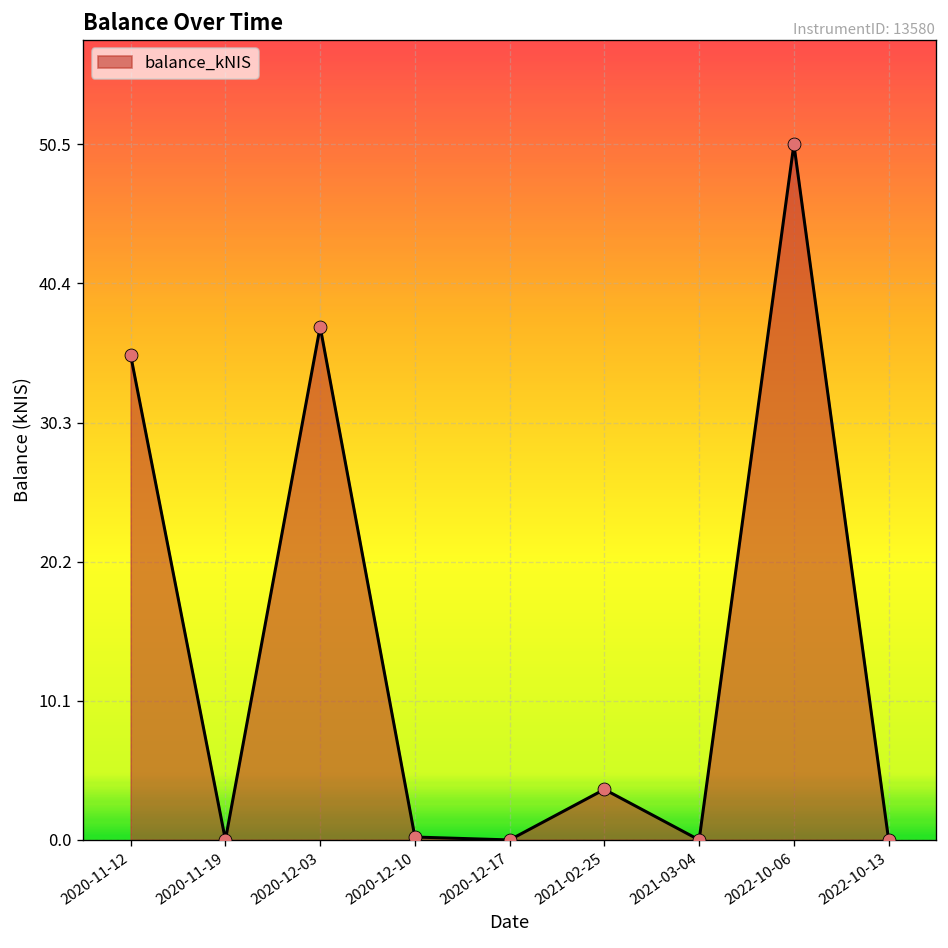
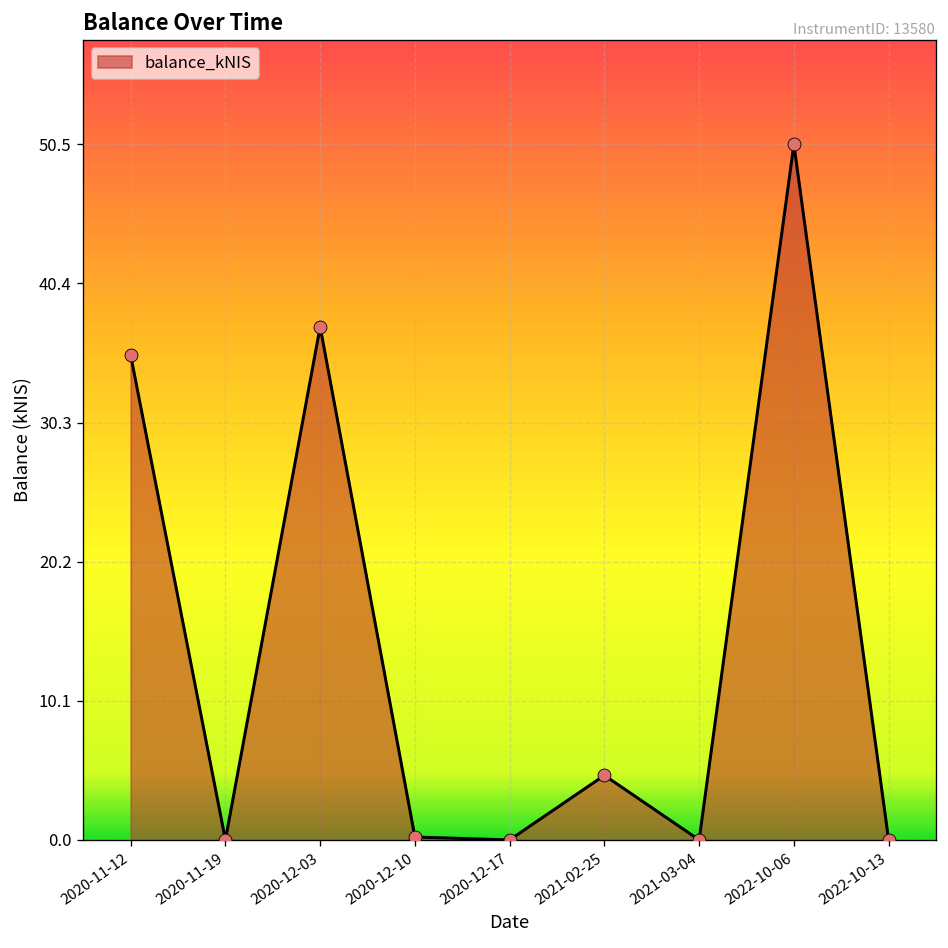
2021-02-25: 3.7 -> 4.7
